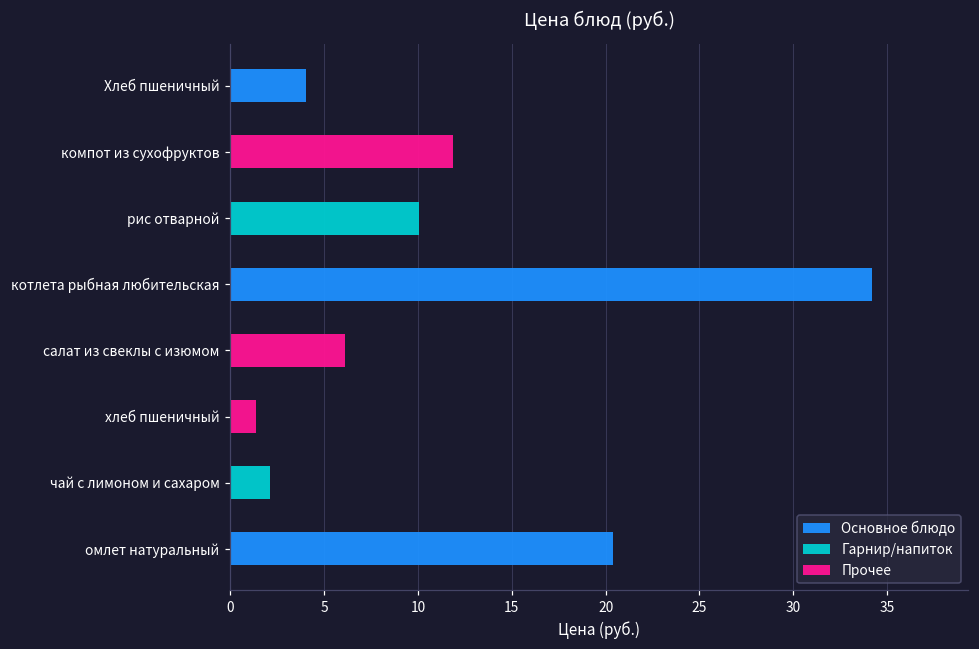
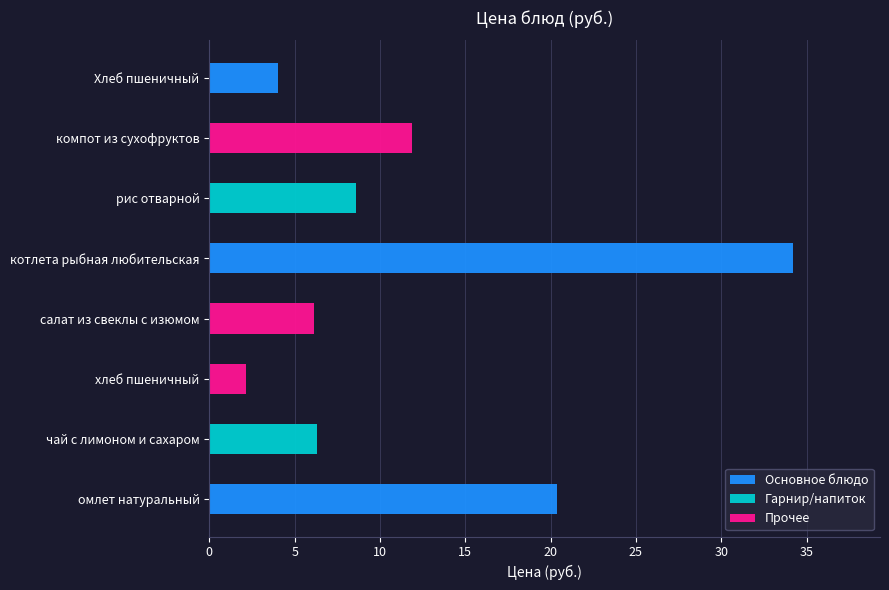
рис отварной: 10.1 -> 8.6
хлеб пшеничный: 1.4 -> 2.2
чай с лимоном и сахаром: 2.1 -> 6.3
